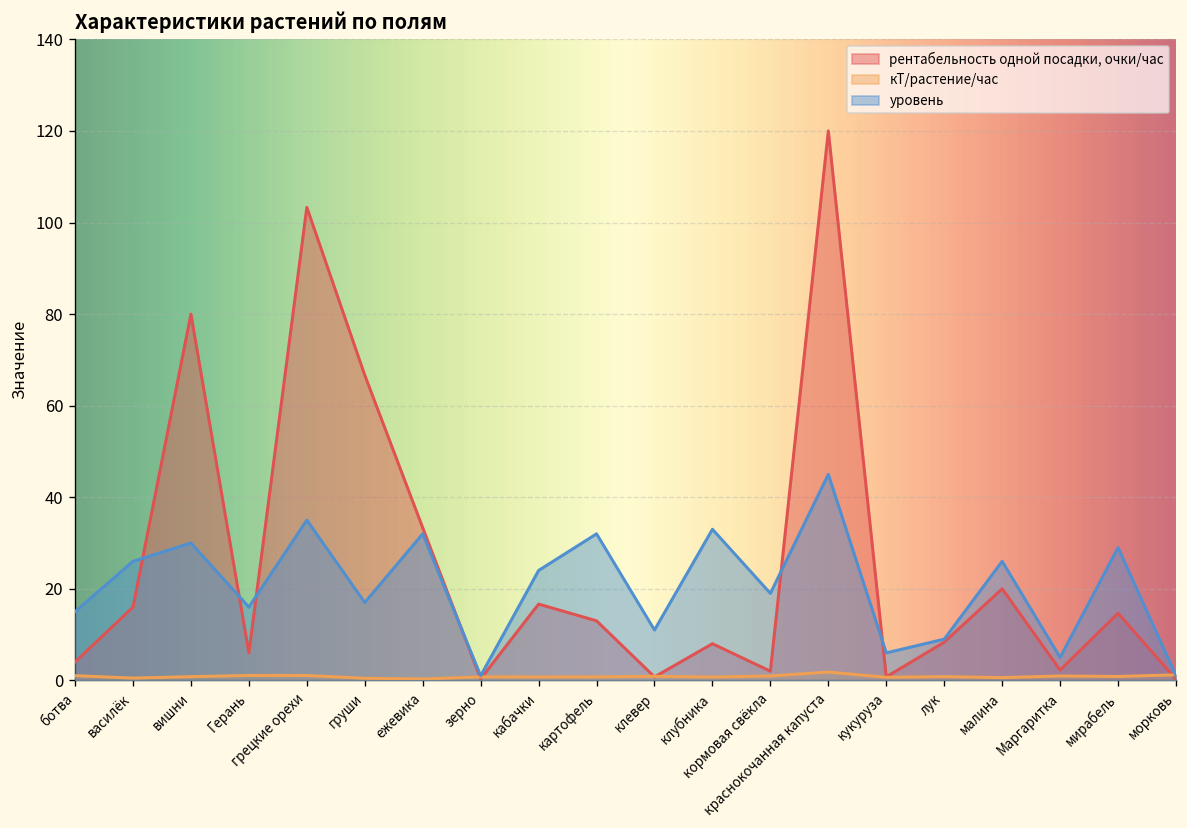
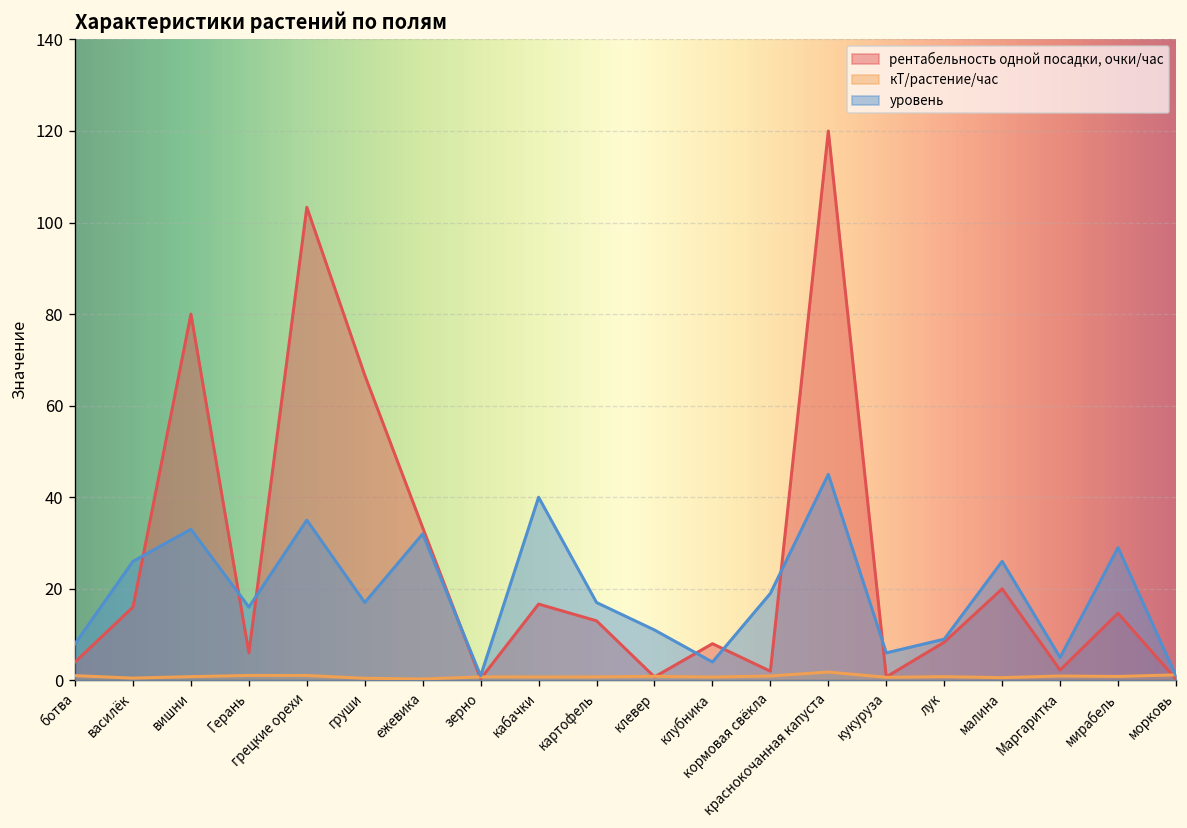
уровень, ботва: 15 -> 8
уровень, вишни: 30 -> 33
уровень, кабачки: 24 -> 40
уровень, картофель: 32 -> 17
уровень, клубника: 33 -> 4
